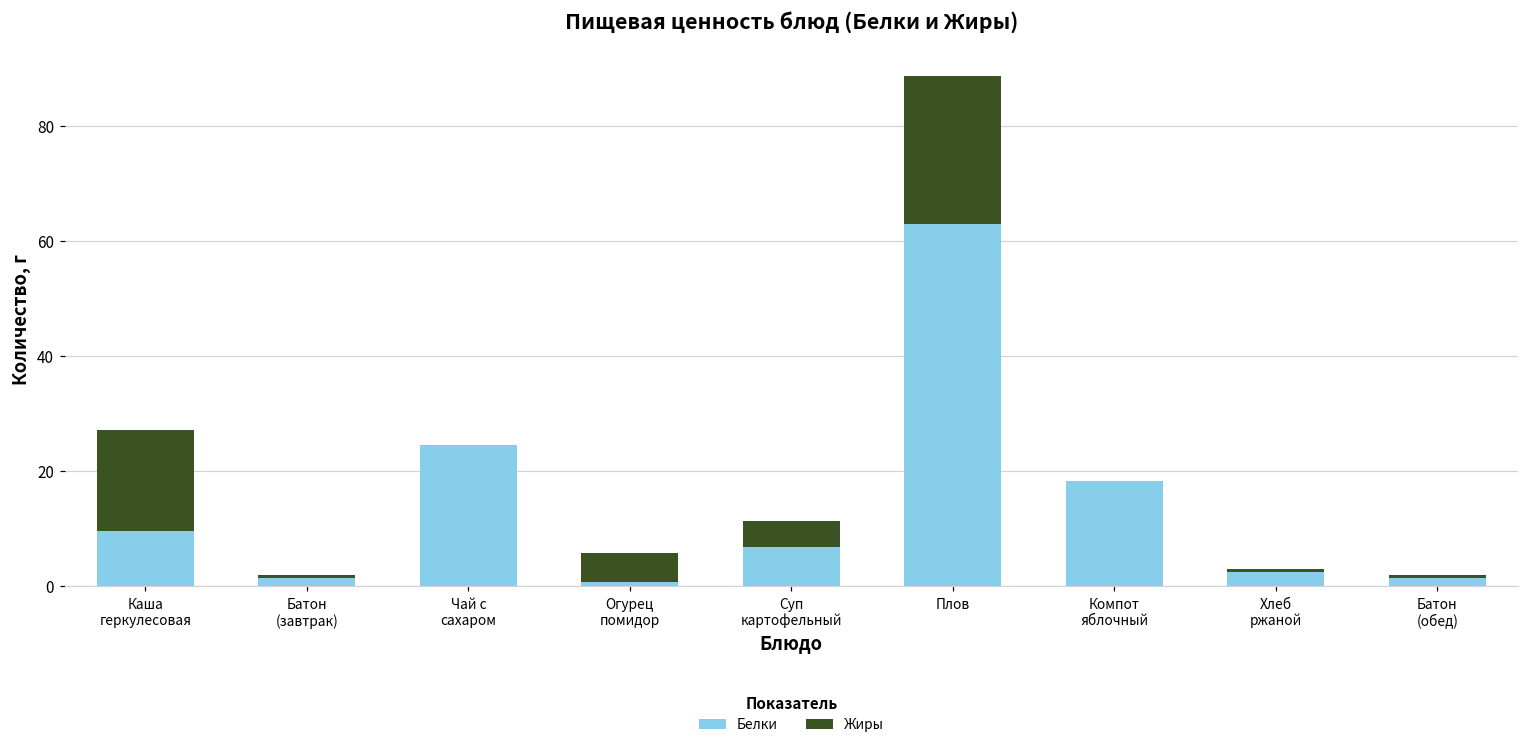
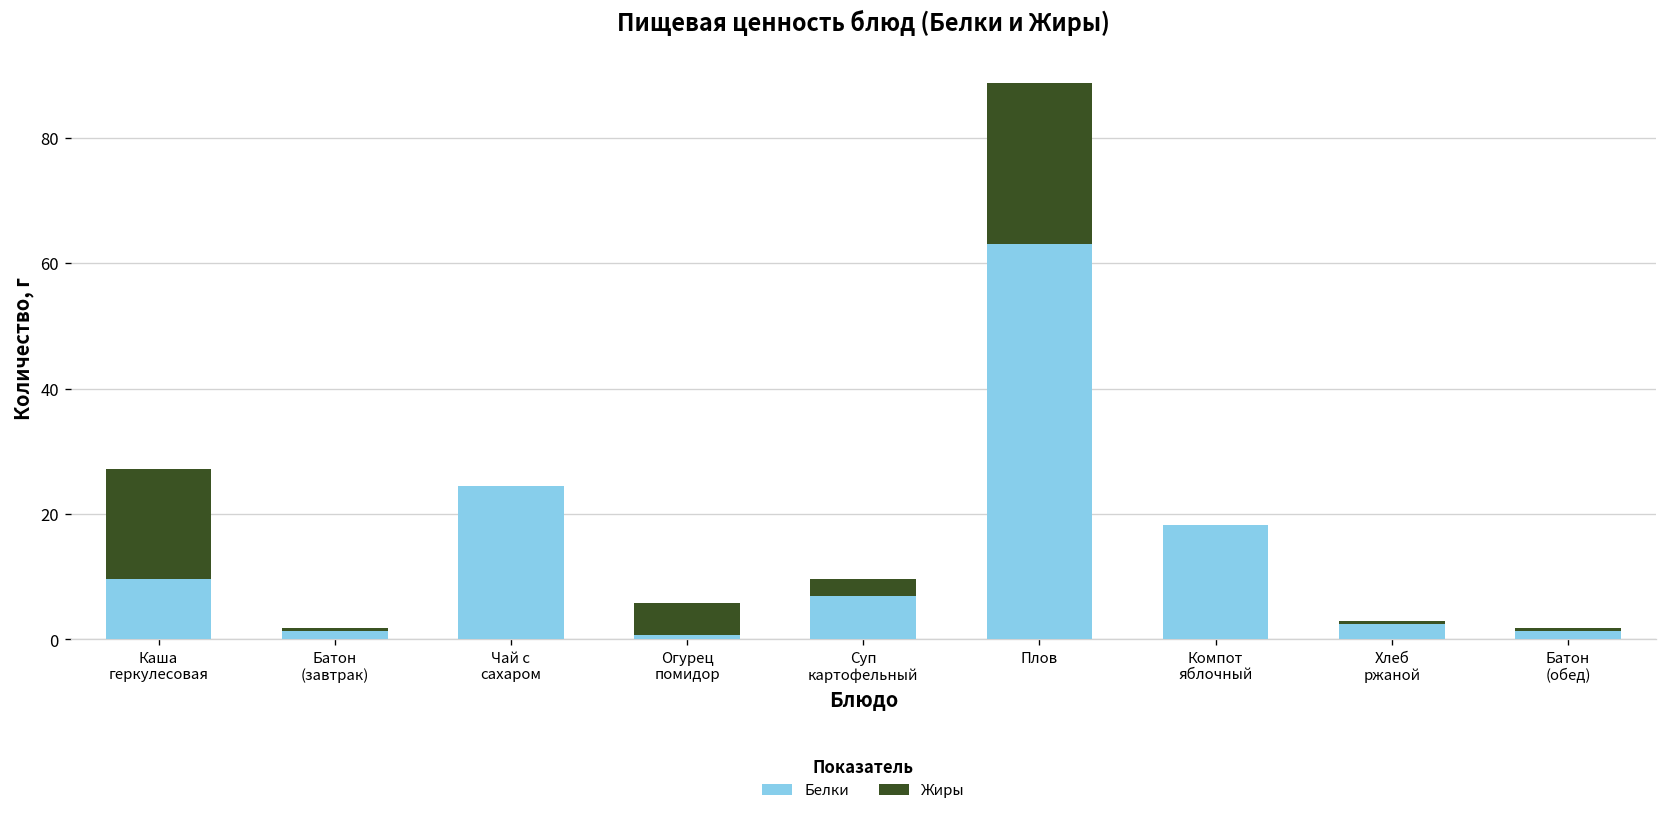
Жиры, Суп картофельный: 5 -> 3
